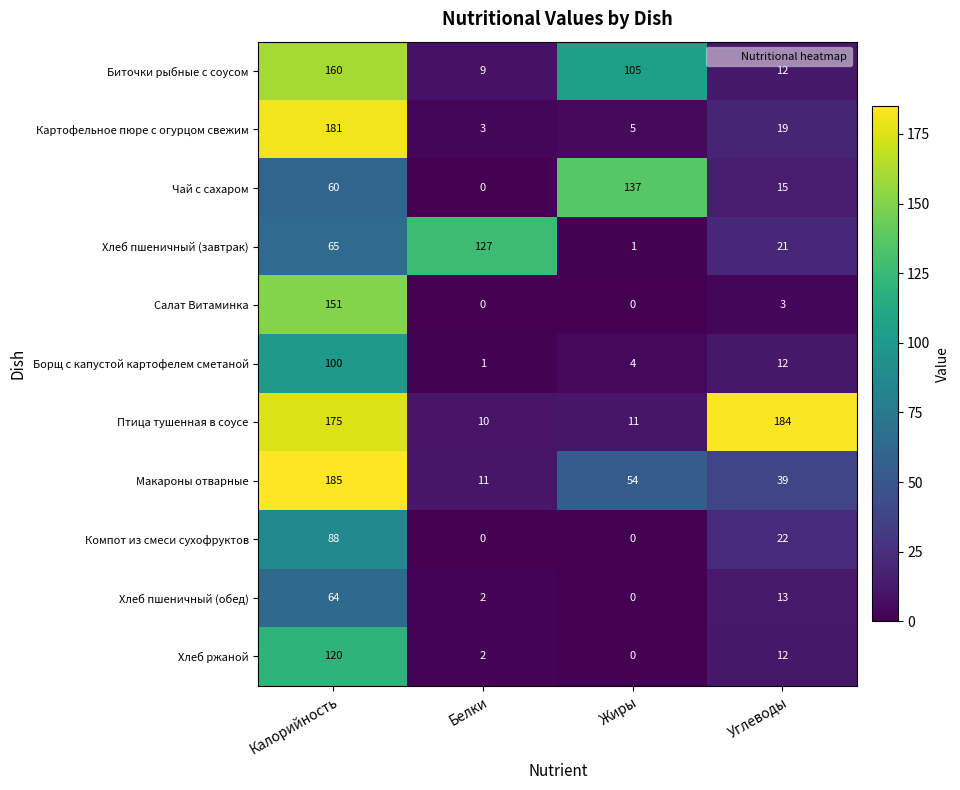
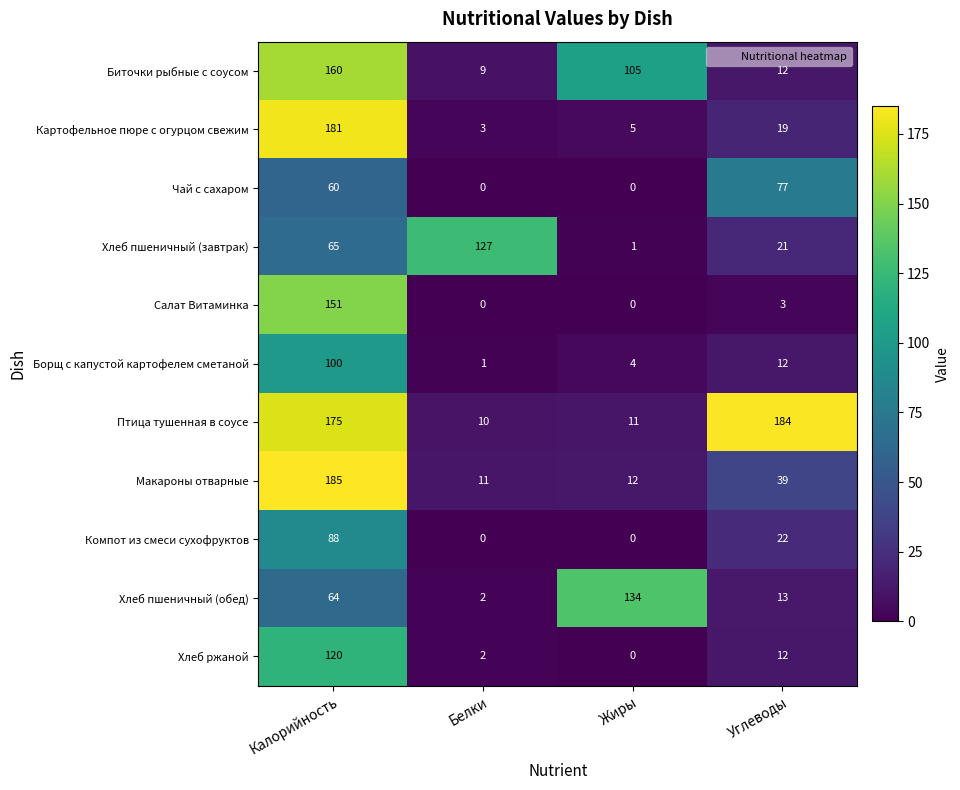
Чай с сахаром, Жиры: 137 -> 0
Чай с сахаром, Углеводы: 15 -> 77
Макароны отварные, Жиры: 54 -> 12
Хлеб пшеничный (обед), Жиры: 0 -> 134
